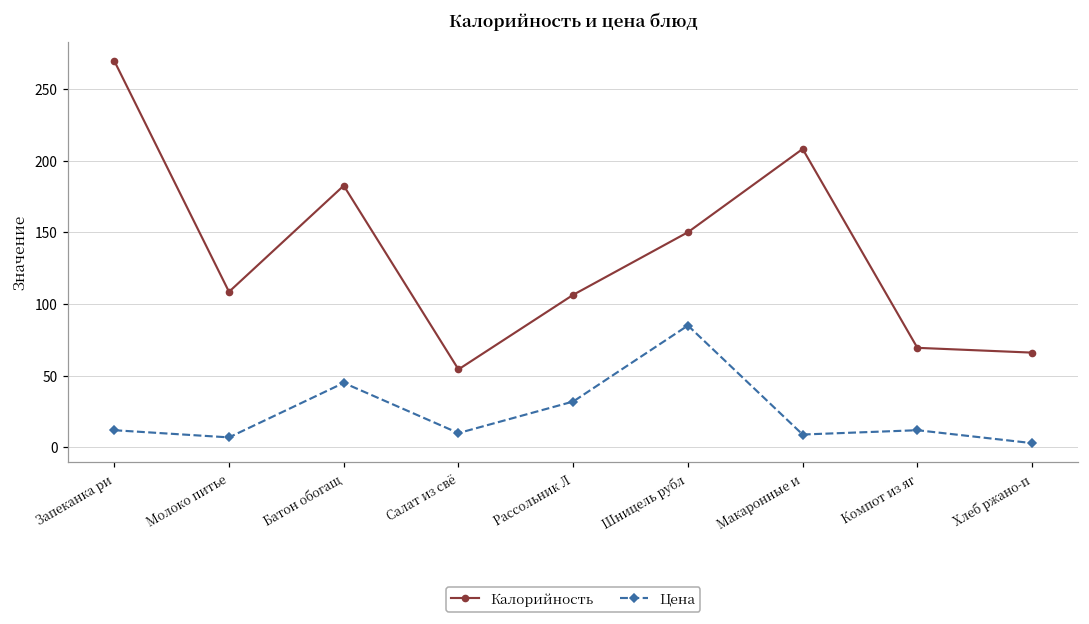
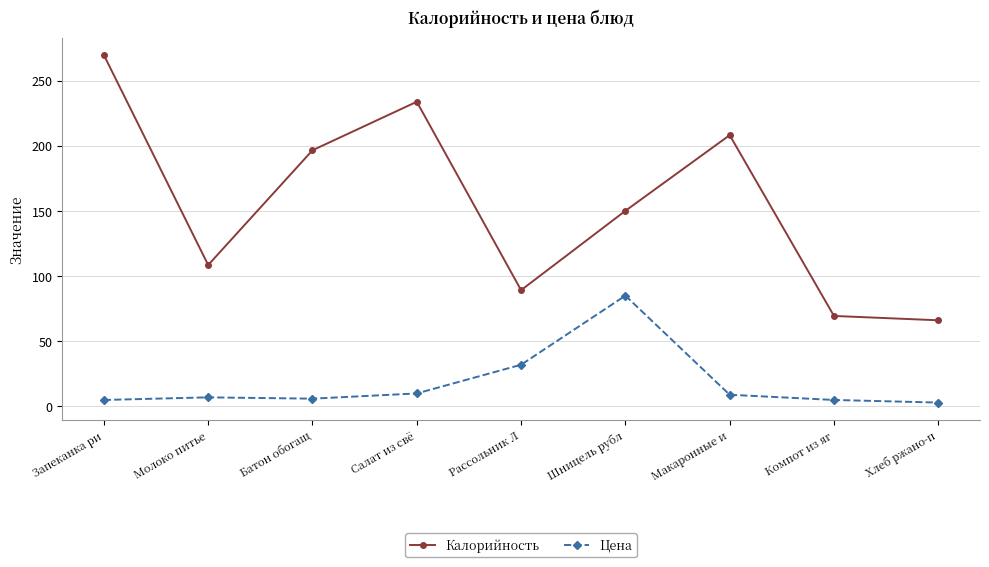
Цена, Запеканка ри: 12 -> 5
Калорийность, Батон обогащ: 183 -> 197
Цена, Батон обогащ: 45 -> 6
Калорийность, Салат из свё: 54 -> 234
Калорийность, Рассольник Л: 106 -> 89
Цена, Компот из яг: 12 -> 5
